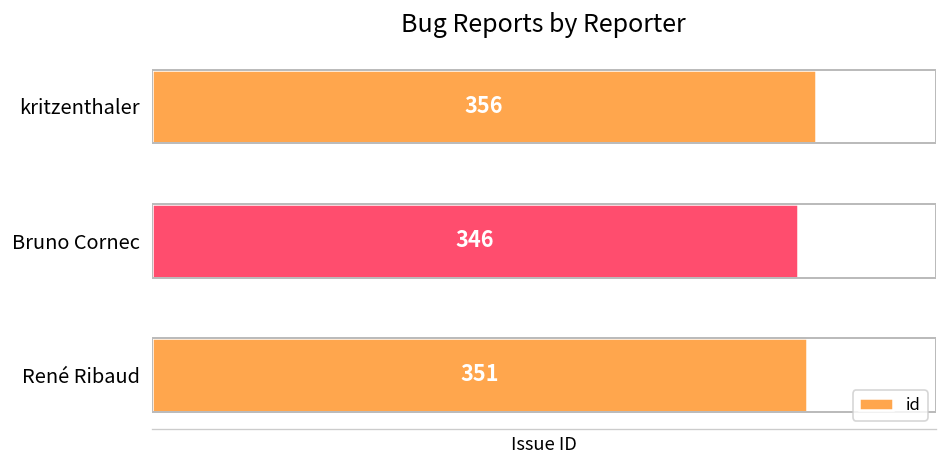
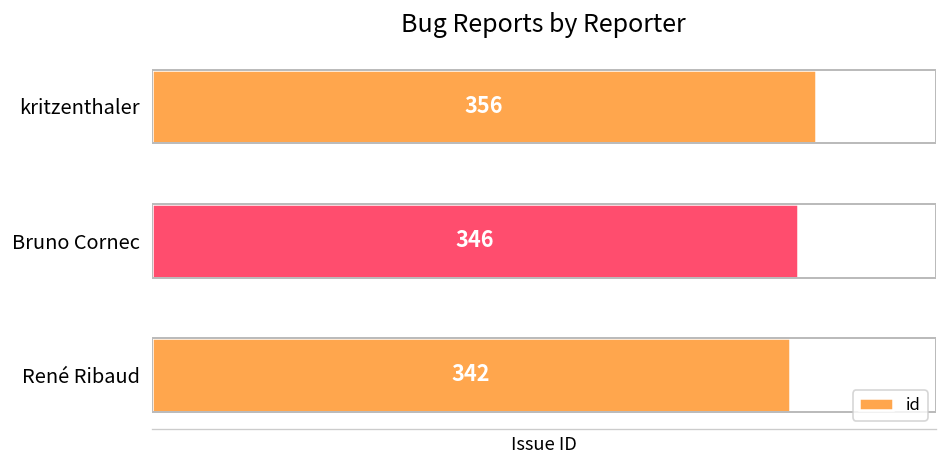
René Ribaud: 351 -> 342
